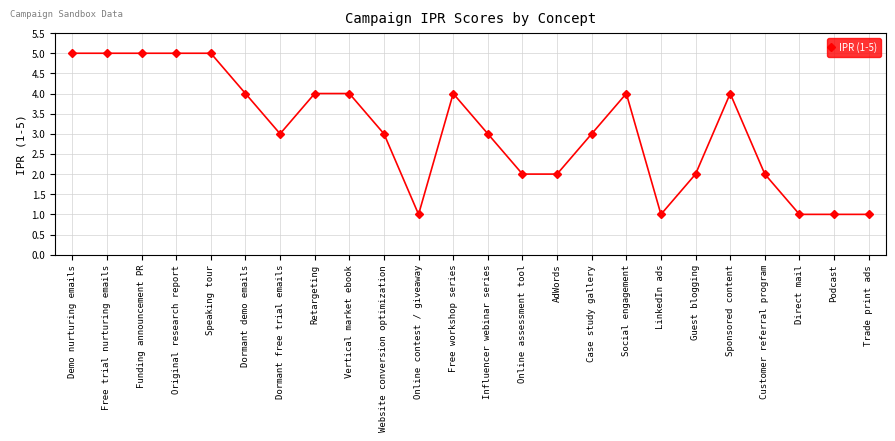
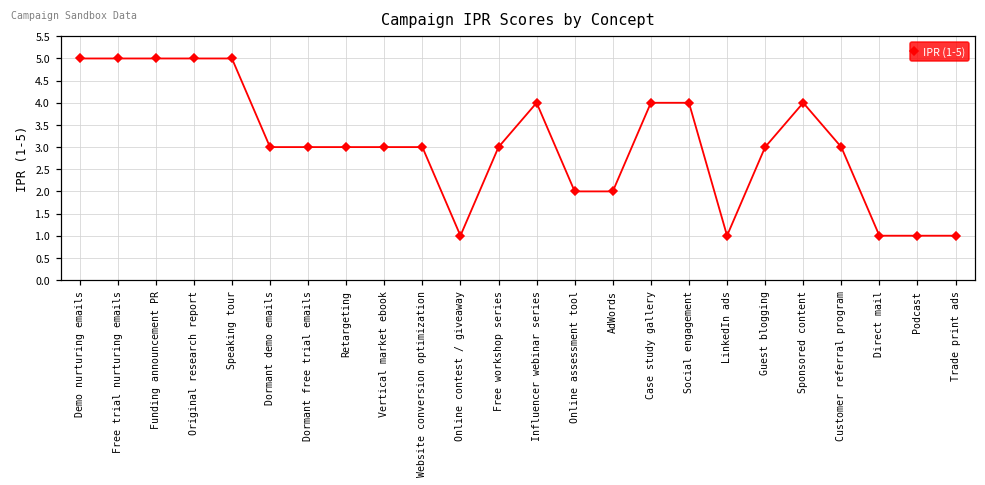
Dormant demo emails: 4 -> 3
Retargeting: 4 -> 3
Vertical market ebook: 4 -> 3
Free workshop series: 4 -> 3
Influencer webinar series: 3 -> 4
Case study gallery: 3 -> 4
Guest blogging: 2 -> 3
Customer referral program: 2 -> 3
